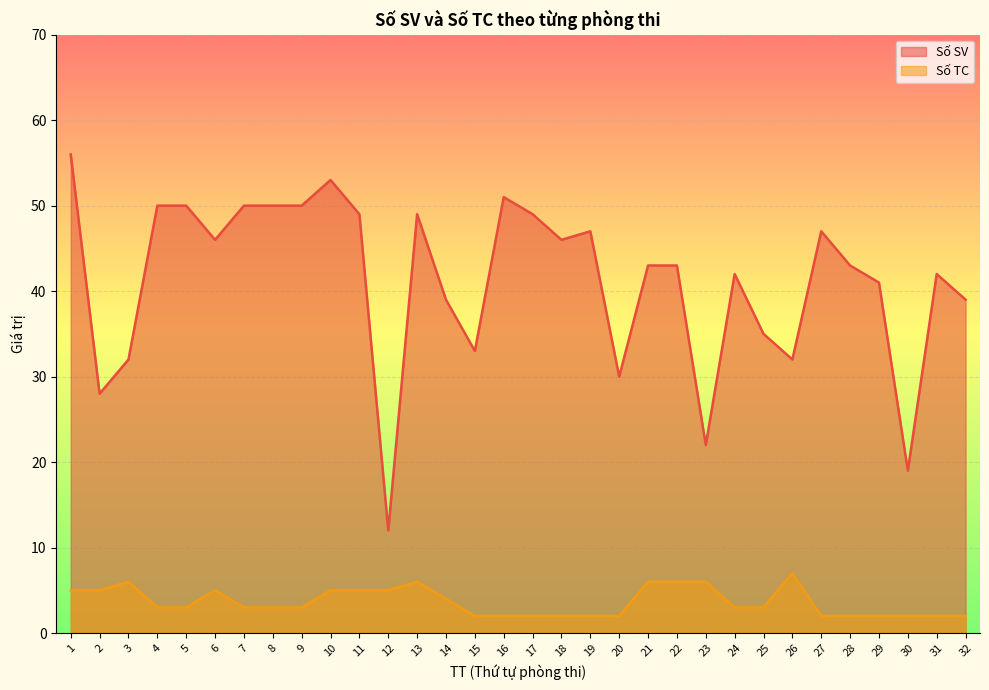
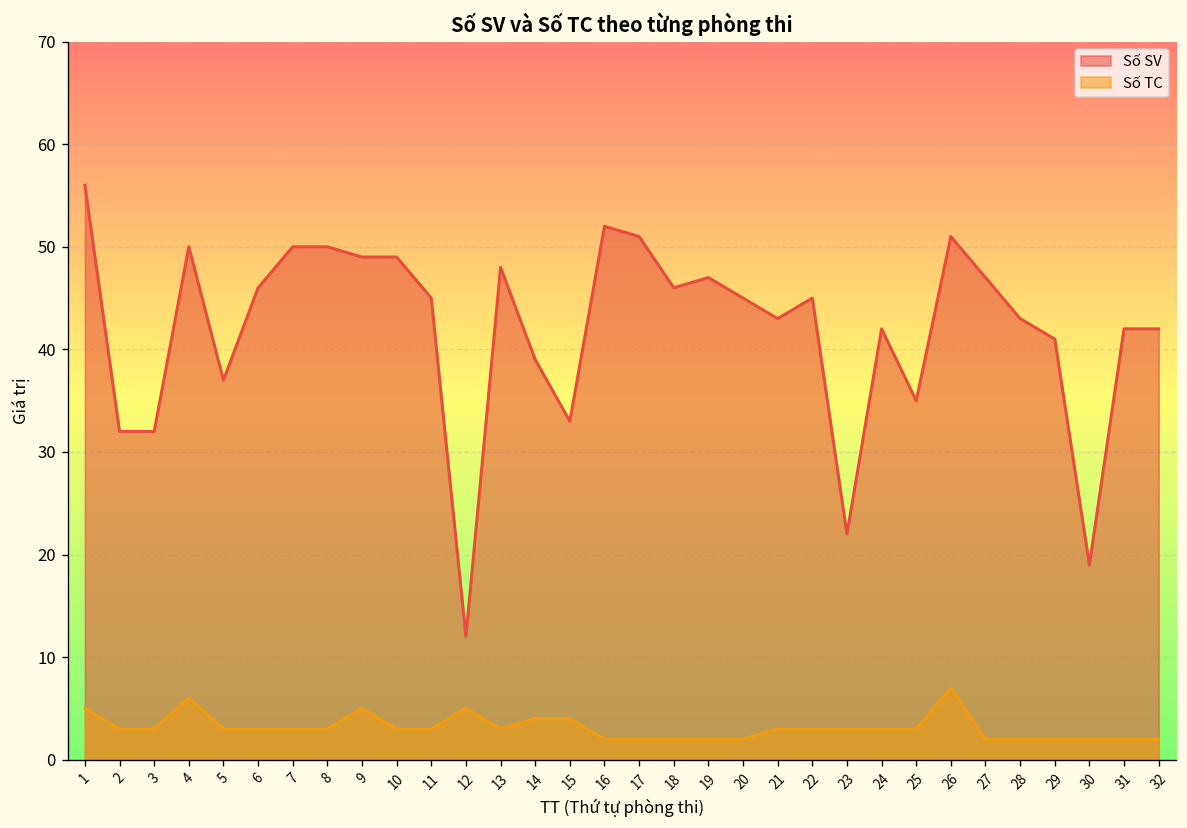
Số SV, 2: 28 -> 32
Số TC, 2: 5 -> 3
Số TC, 3: 6 -> 3
Số TC, 4: 3 -> 6
Số SV, 5: 50 -> 37
Số TC, 6: 5 -> 3
Số SV, 9: 50 -> 49
Số TC, 9: 3 -> 5
Số SV, 10: 53 -> 49
Số TC, 10: 5 -> 3
Số SV, 11: 49 -> 45
Số TC, 11: 5 -> 3
Số SV, 13: 49 -> 48
Số TC, 13: 6 -> 3
Số TC, 15: 2 -> 4
Số SV, 16: 51 -> 52
Số SV, 17: 49 -> 51
Số SV, 20: 30 -> 45
Số TC, 21: 6 -> 3
Số SV, 22: 43 -> 45
Số TC, 22: 6 -> 3
Số TC, 23: 6 -> 3
Số SV, 26: 32 -> 51
Số SV, 32: 39 -> 42
